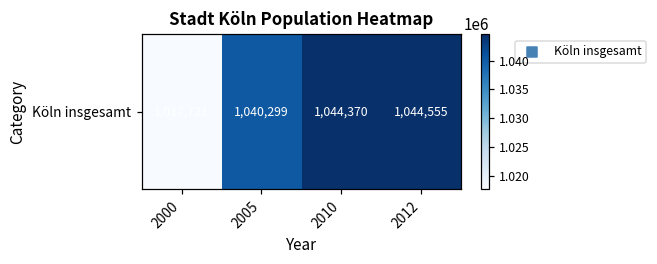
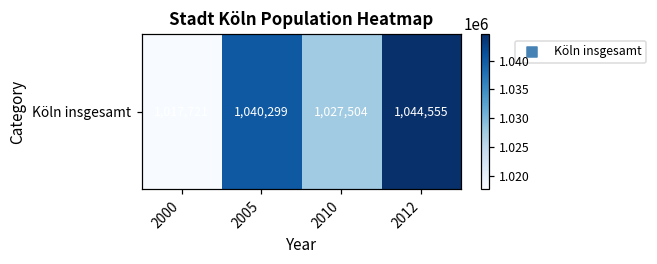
Köln insgesamt, 2010: 1,044,370 -> 1,027,504
